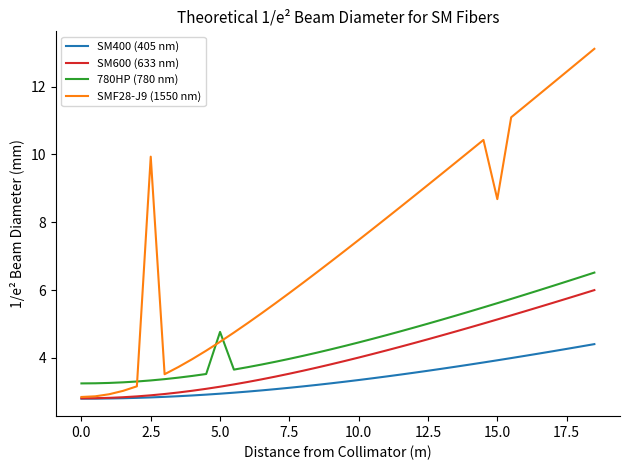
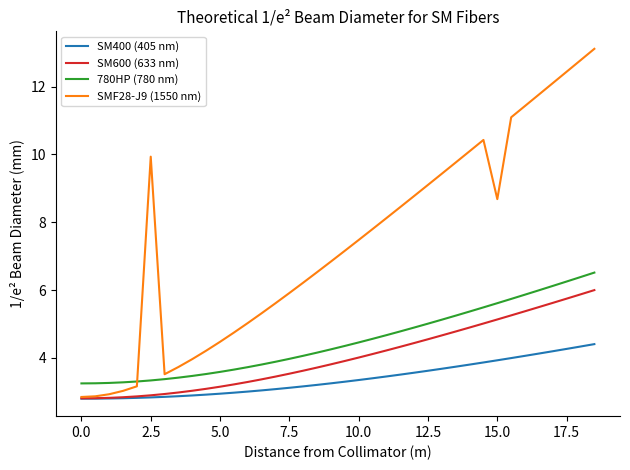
780HP (780 nm), 5.0: 4.8 -> 3.6
